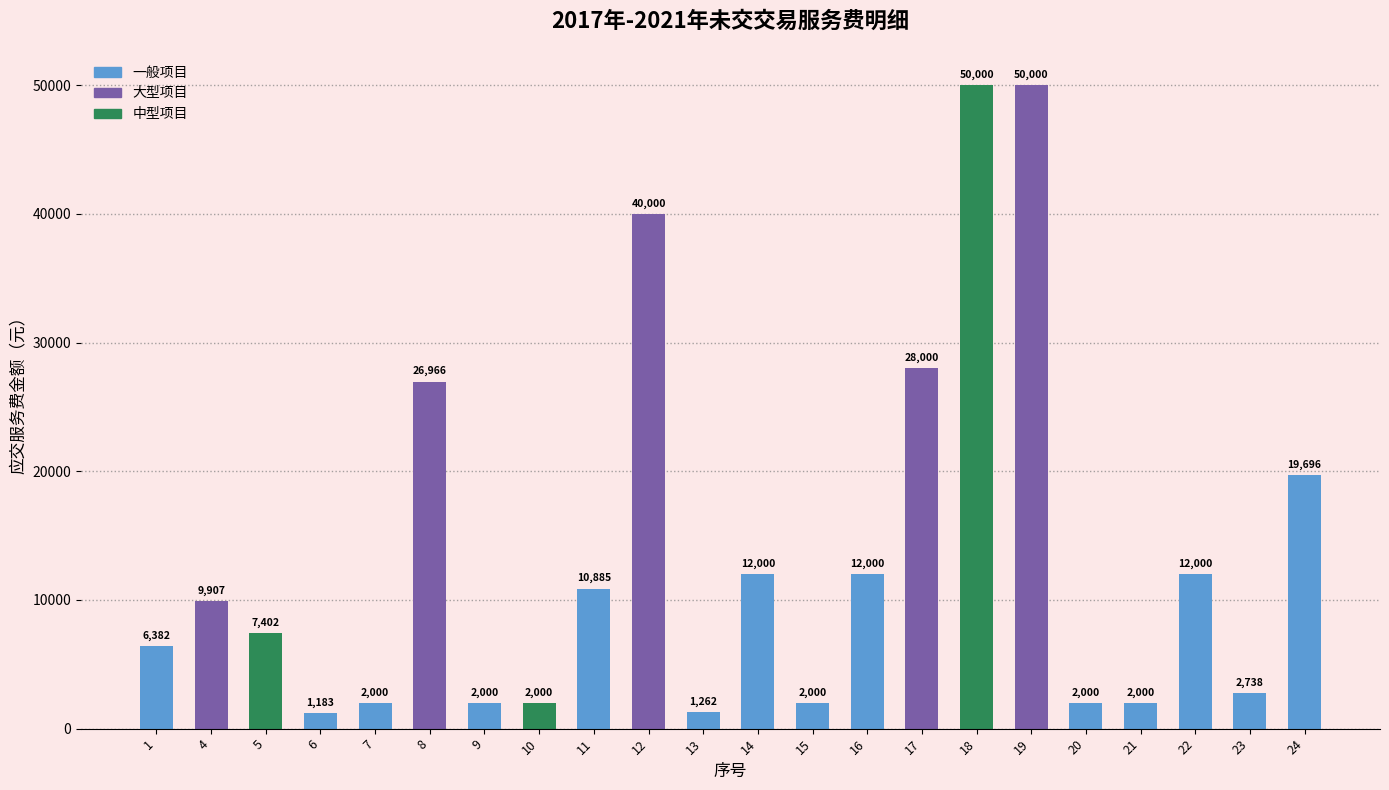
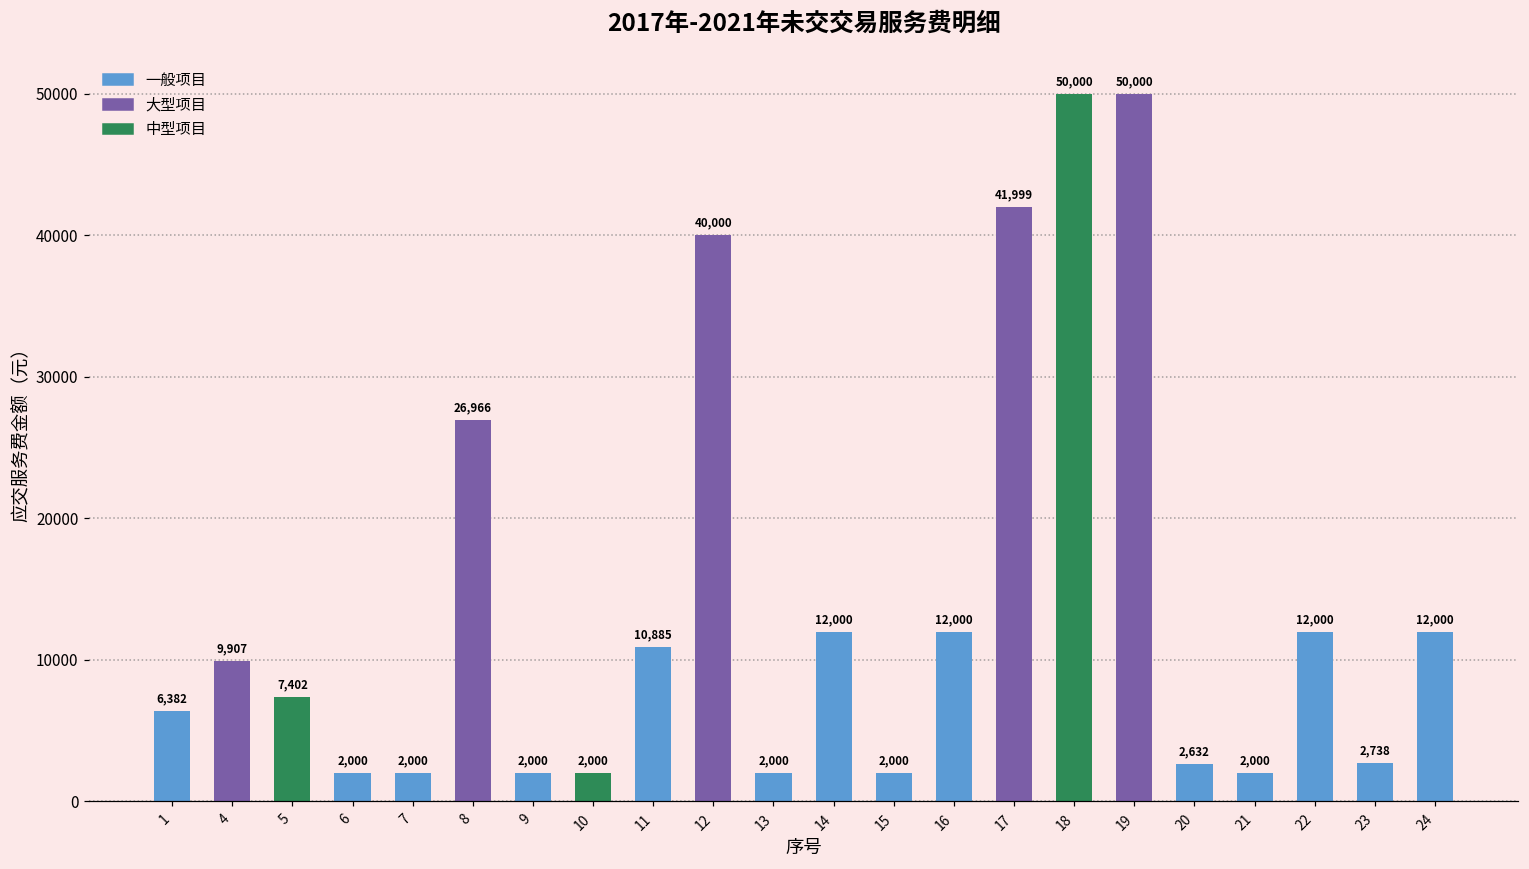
6: 1,183 -> 2,000
13: 1,262 -> 2,000
17: 28,000 -> 41,999
20: 2,000 -> 2,632
24: 19,696 -> 12,000
